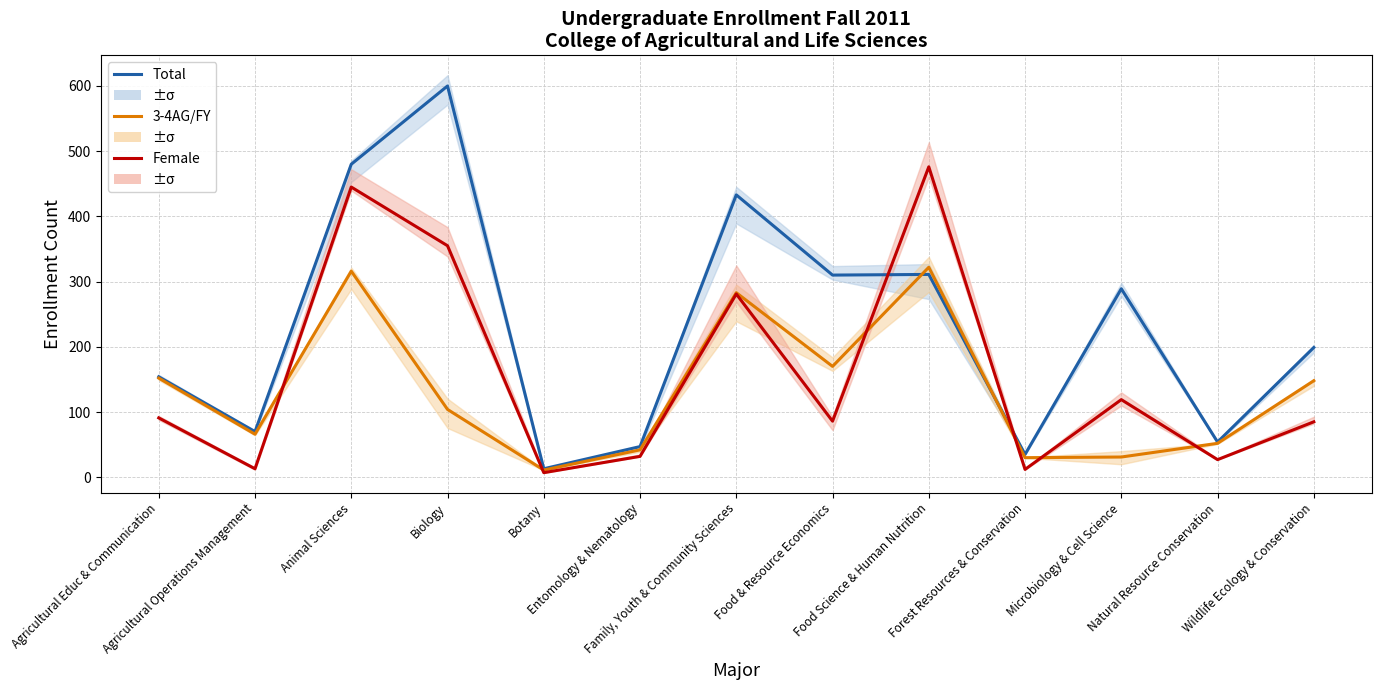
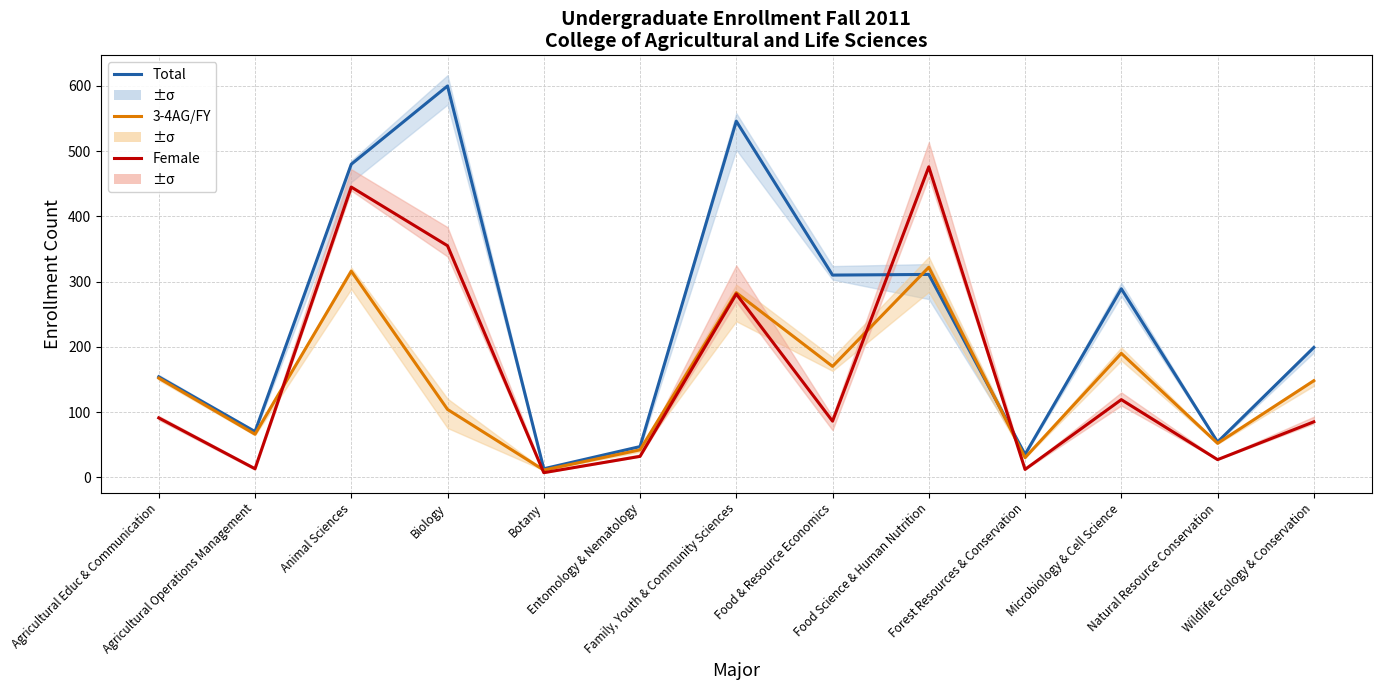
Total, Family, Youth & Community Sciences: 430 -> 550
3-4AG/FY, Microbiology & Cell Science: 30 -> 190
